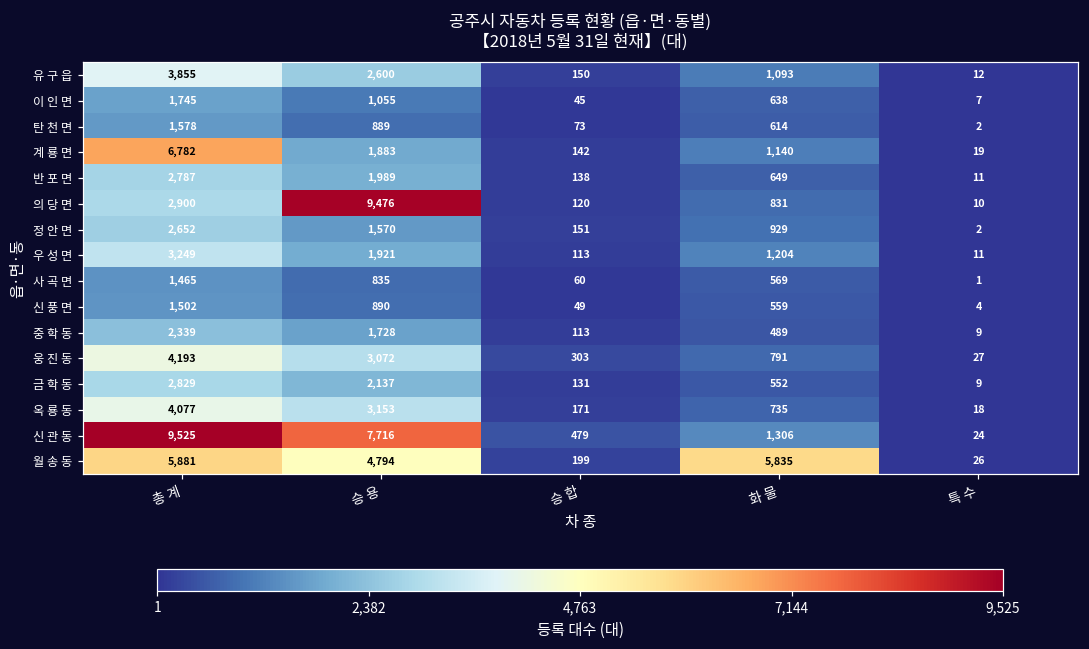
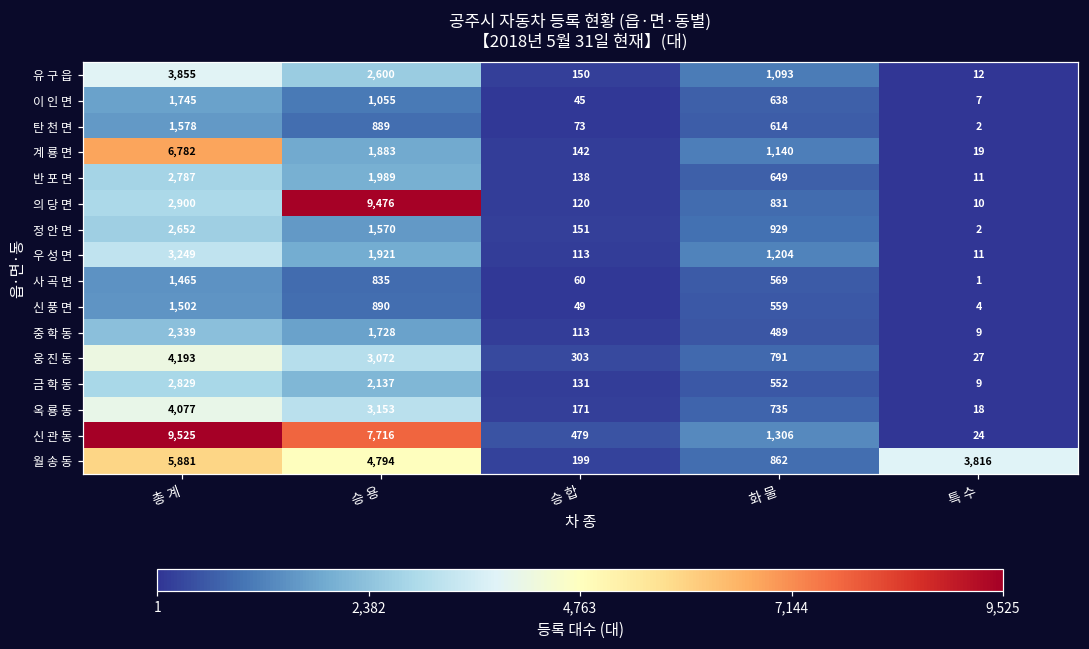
월 송 동, 화 물: 5,835 -> 862
월 송 동, 특 수: 26 -> 3,816
